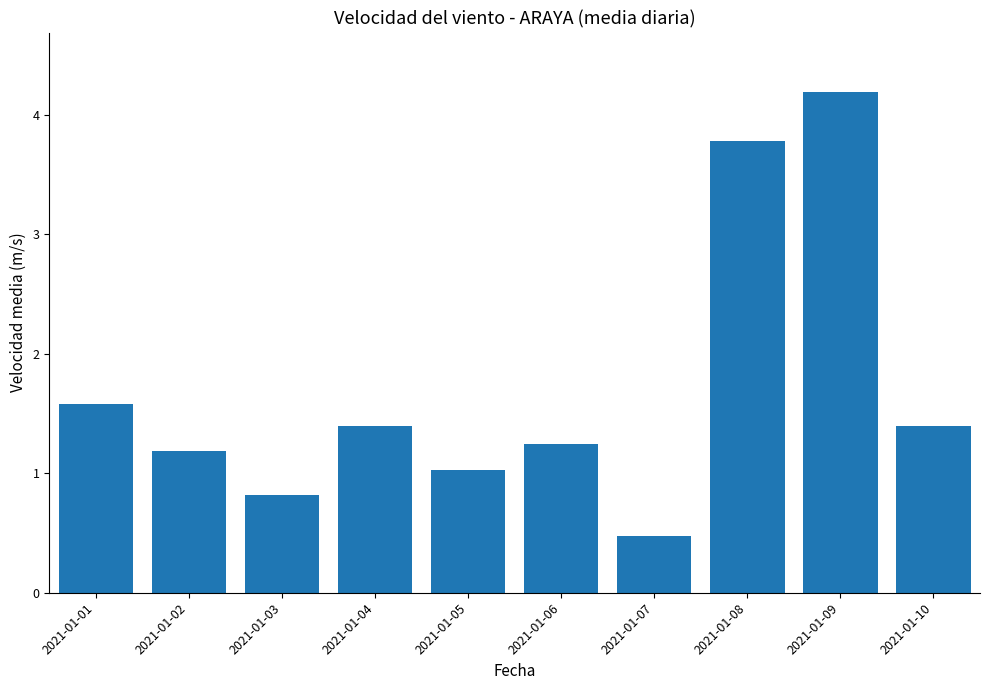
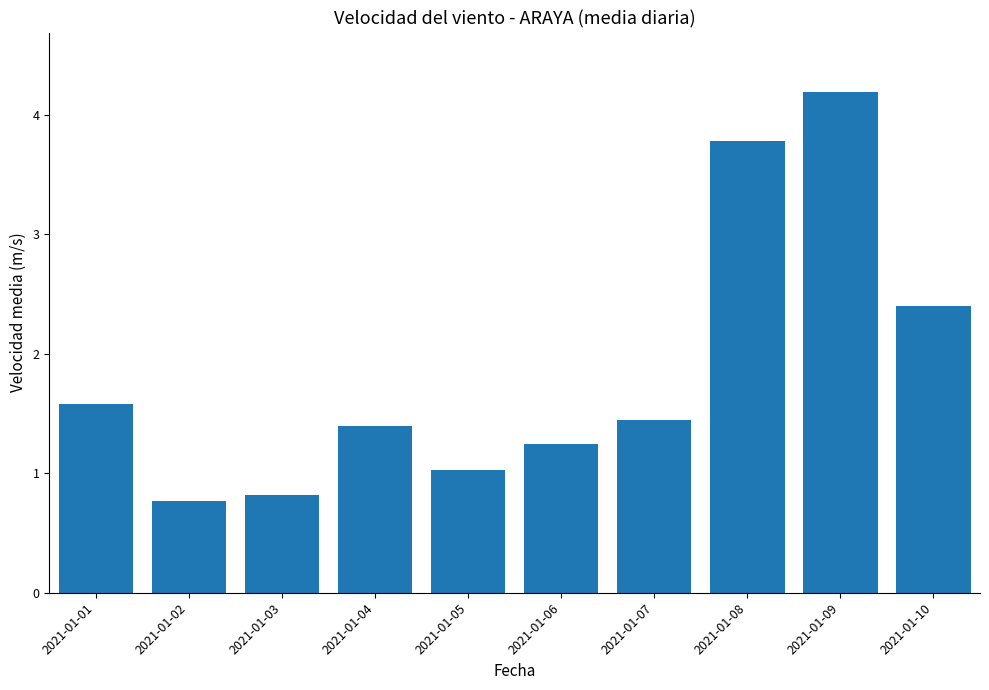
2021-01-02: 1.19 -> 0.77
2021-01-07: 0.48 -> 1.45
2021-01-10: 1.4 -> 2.4
